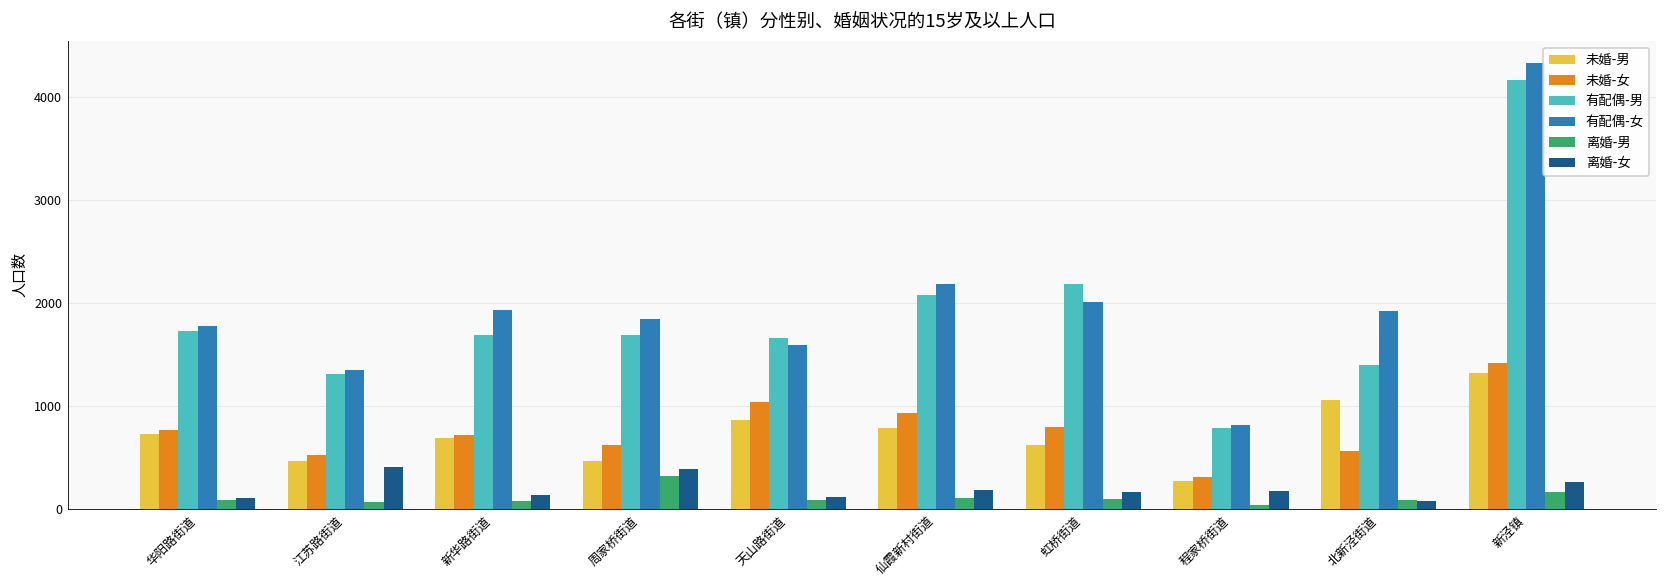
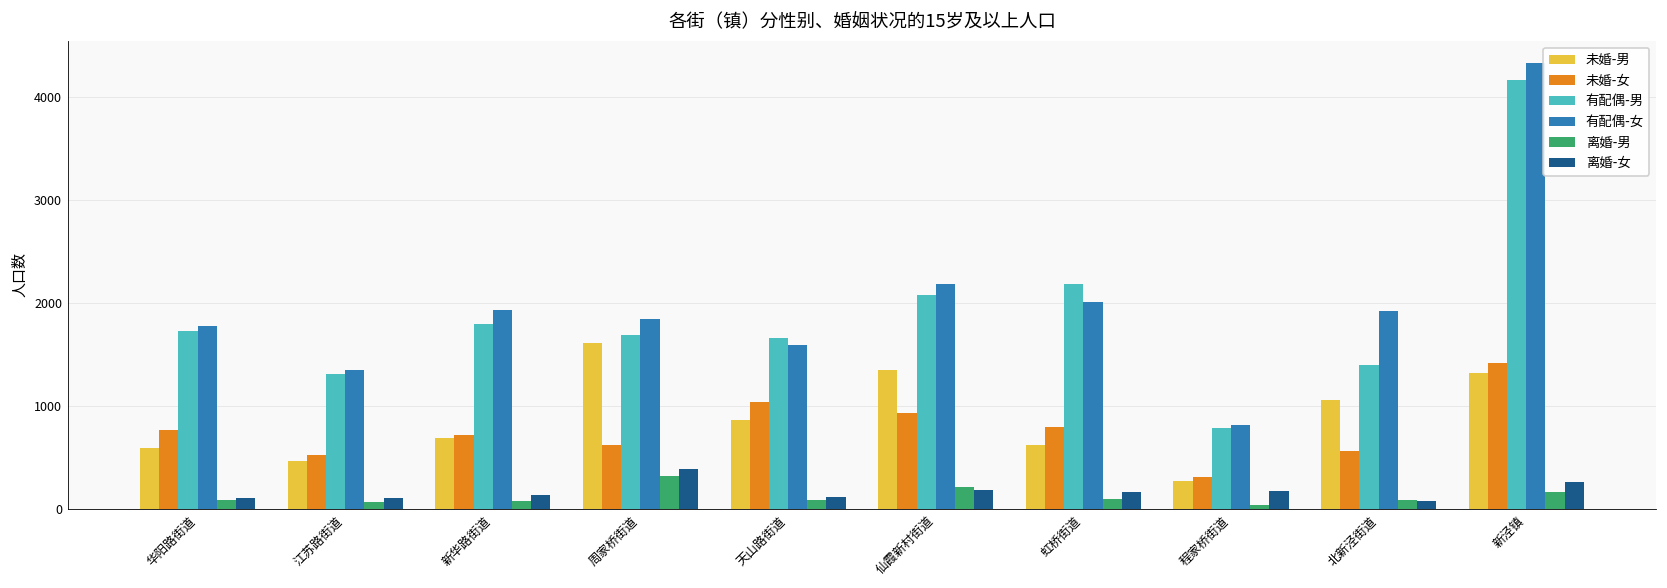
未婚-男, 华阳路街道: 700 -> 600
离婚-女, 江苏路街道: 400 -> 100
有配偶-男, 新华路街道: 1700 -> 1800
未婚-男, 周家桥街道: 500 -> 1600
未婚-男, 仙霞新村街道: 800 -> 1300
离婚-男, 仙霞新村街道: 100 -> 200
